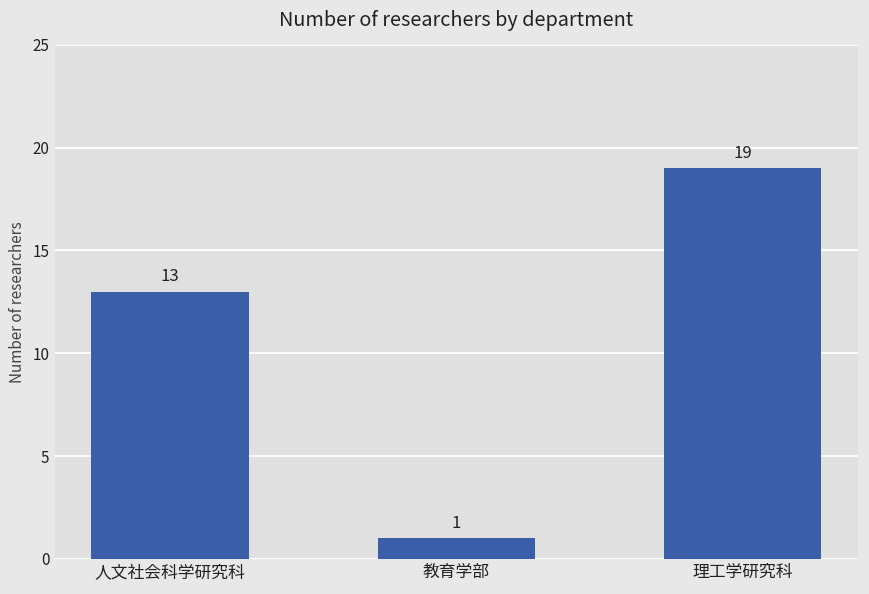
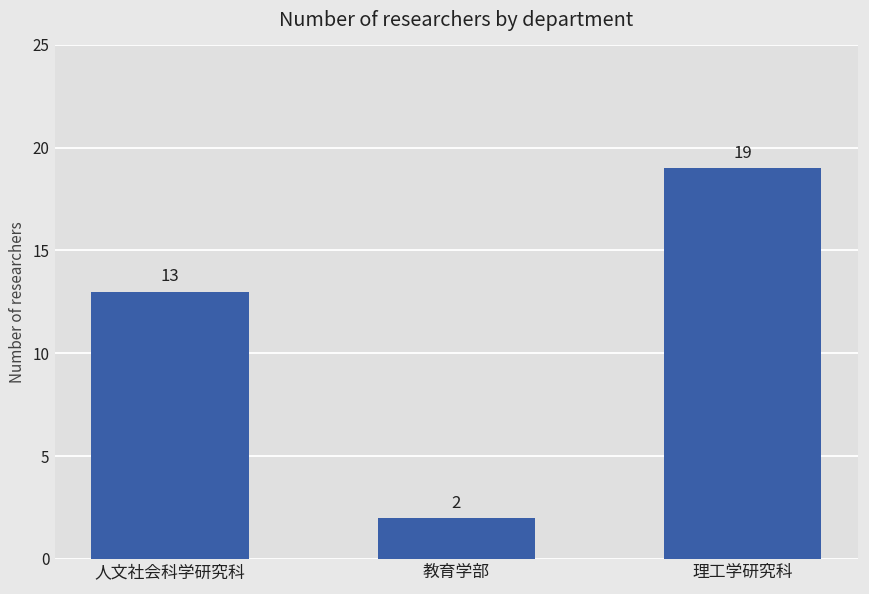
教育学部: 1 -> 2
